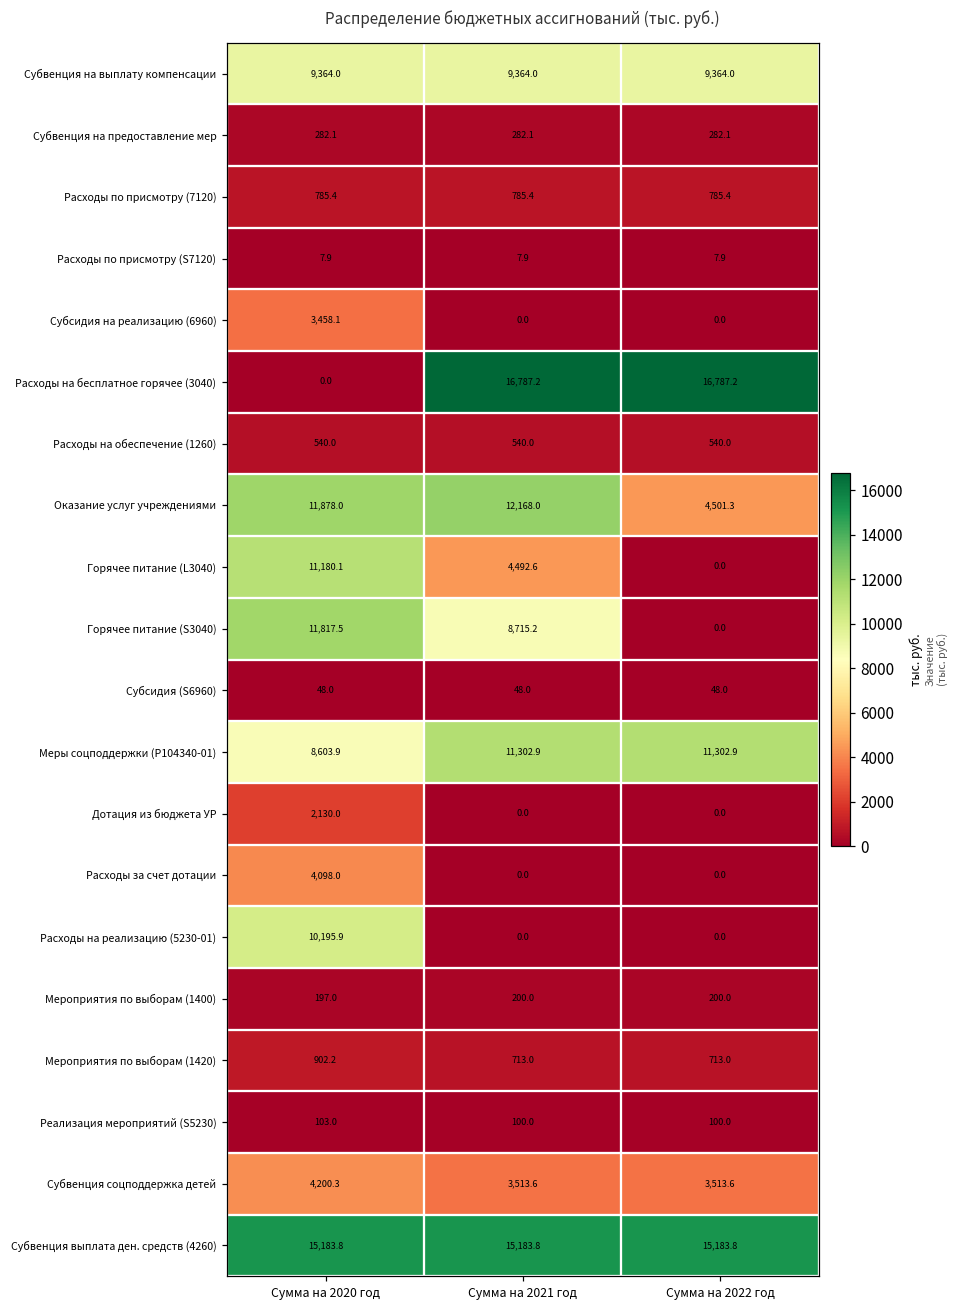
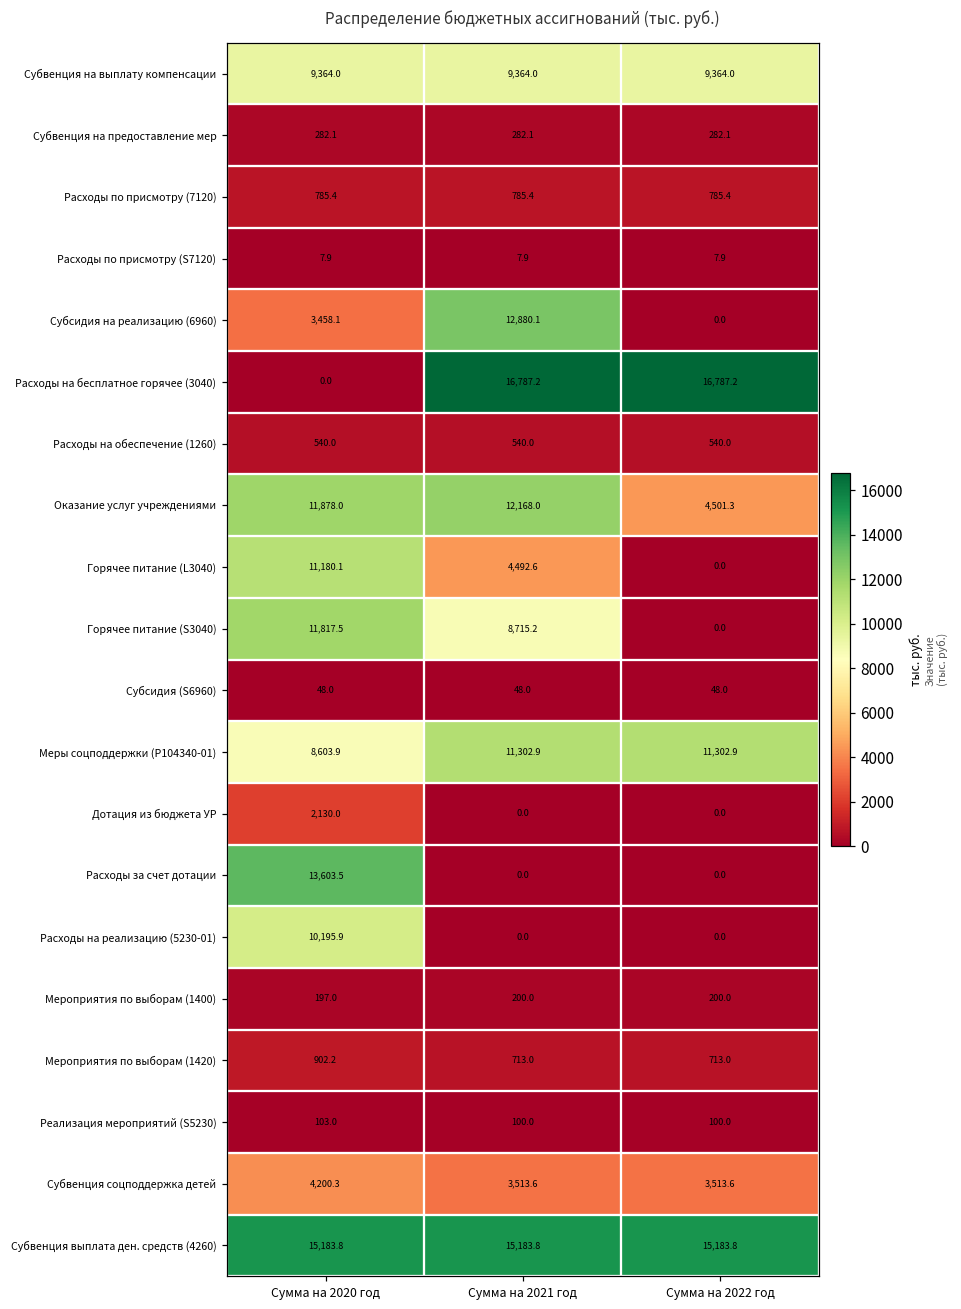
Субсидия на реализацию (6960), Сумма на 2021 год: 0.0 -> 12,880.1
Расходы за счет дотации, Сумма на 2020 год: 4,098.0 -> 13,603.5
